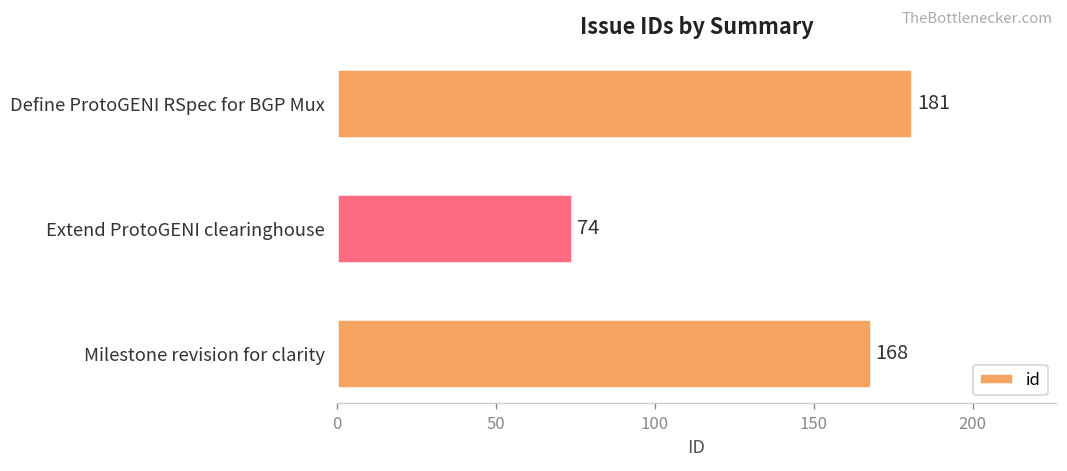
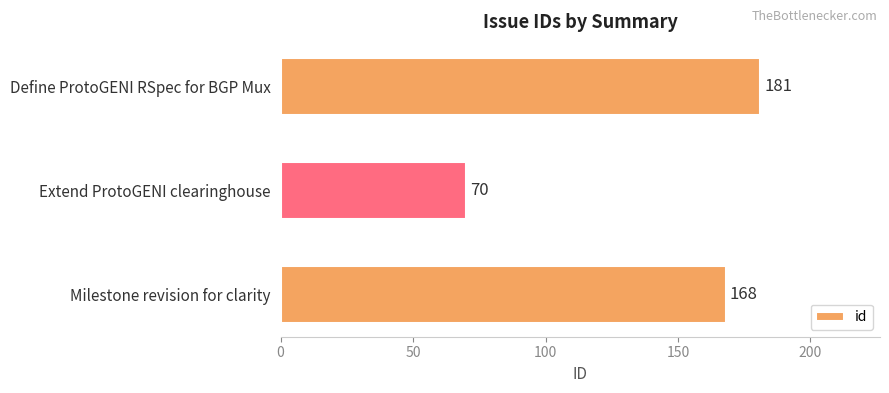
Extend ProtoGENI clearinghouse: 74 -> 70
